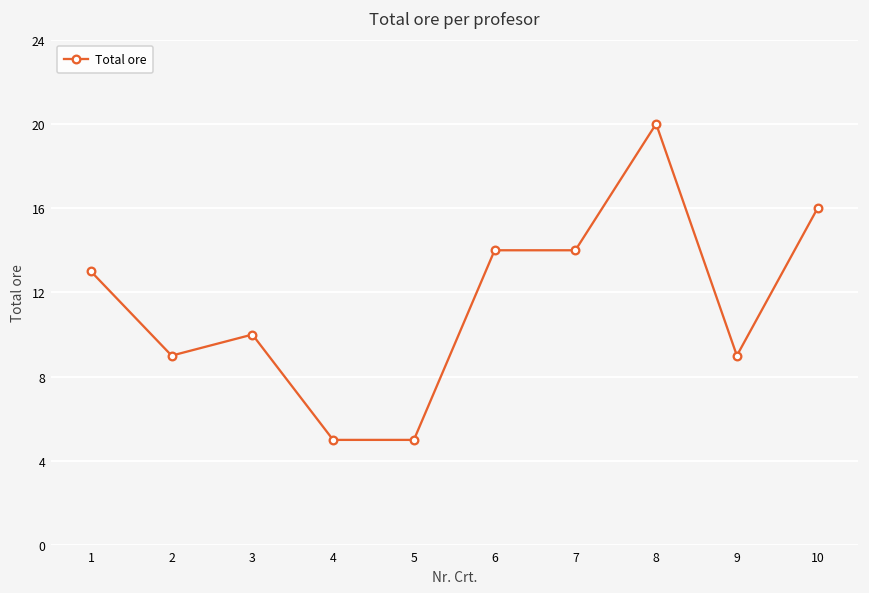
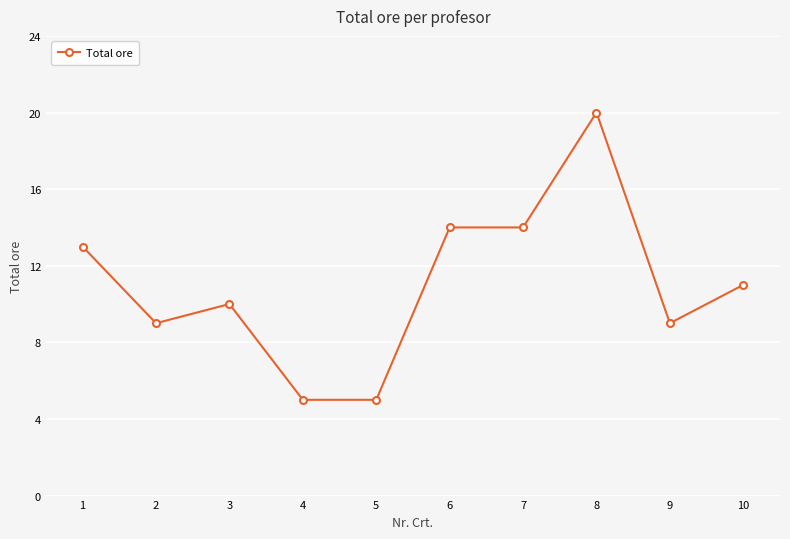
10: 16 -> 11
